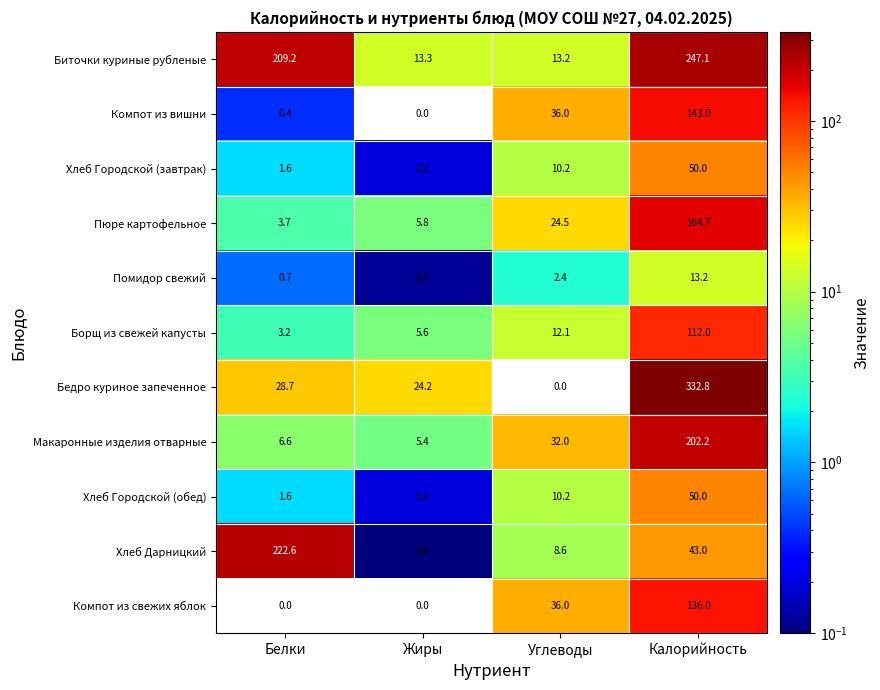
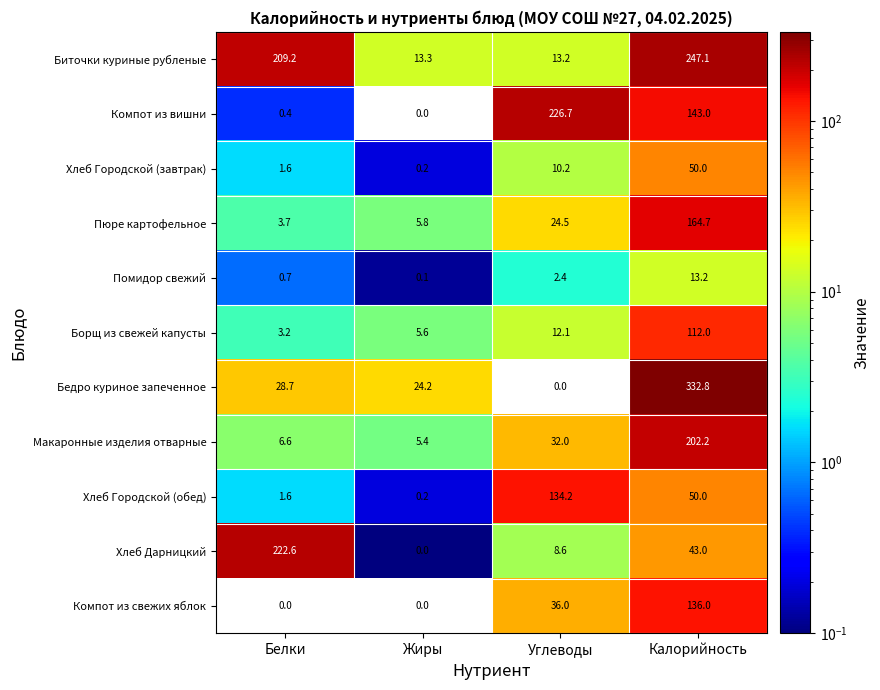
Компот из вишни, Углеводы: 36.0 -> 226.7
Хлеб Городской (обед), Углеводы: 10.2 -> 134.2
